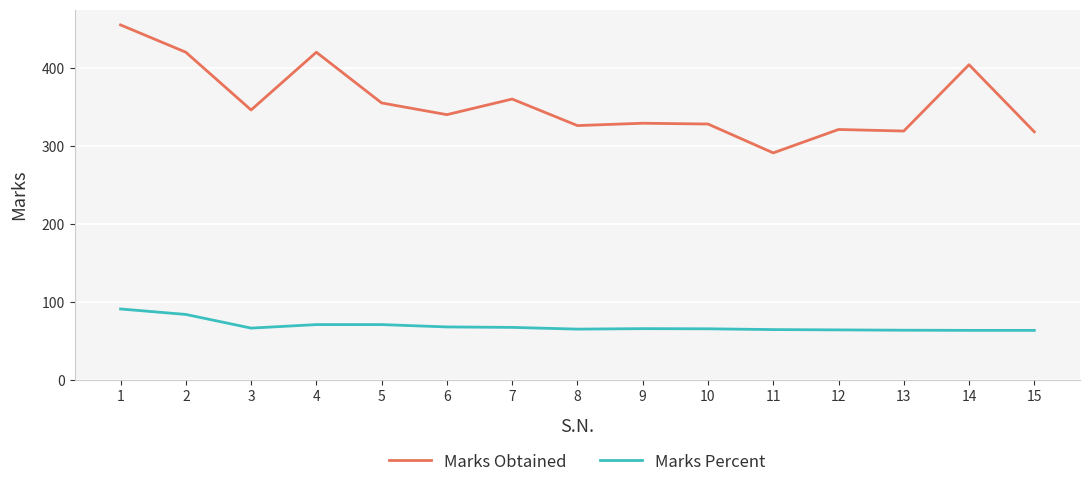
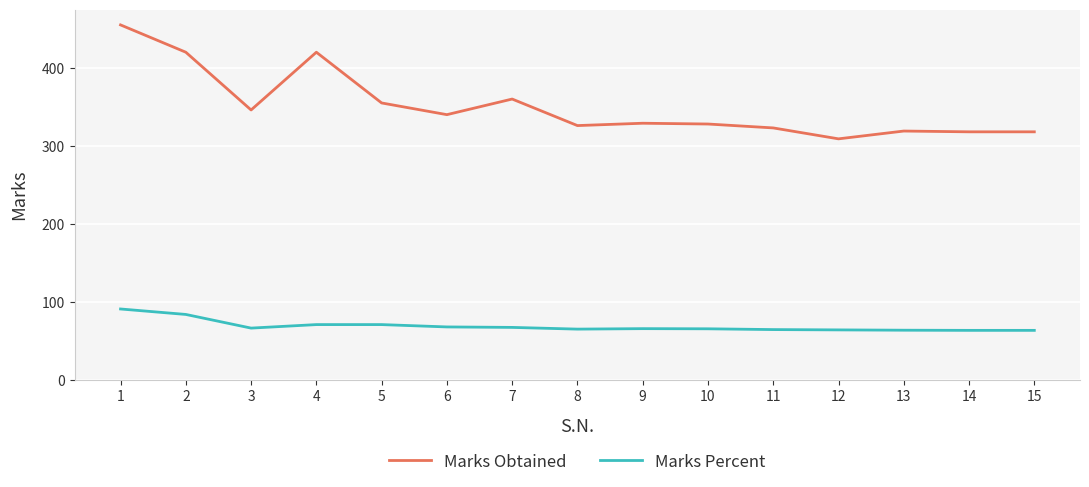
Marks Obtained, 11: 290 -> 320
Marks Obtained, 12: 320 -> 310
Marks Obtained, 14: 400 -> 320
